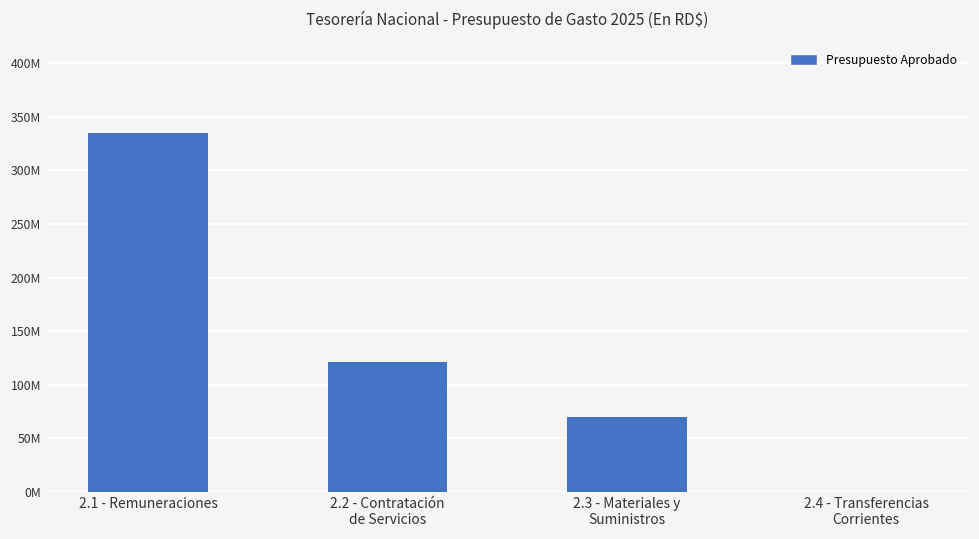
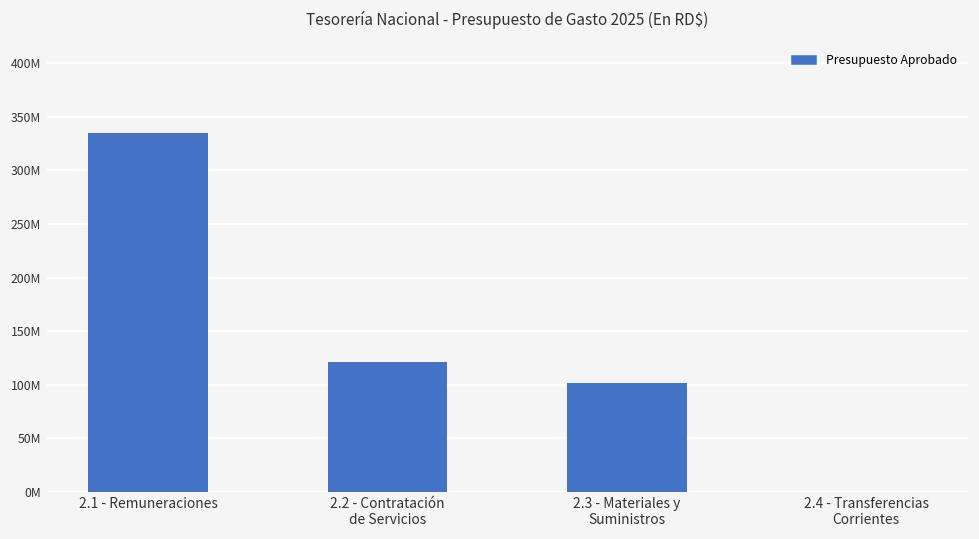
2.3 - Materiales y Suministros: 70000000 -> 100000000
